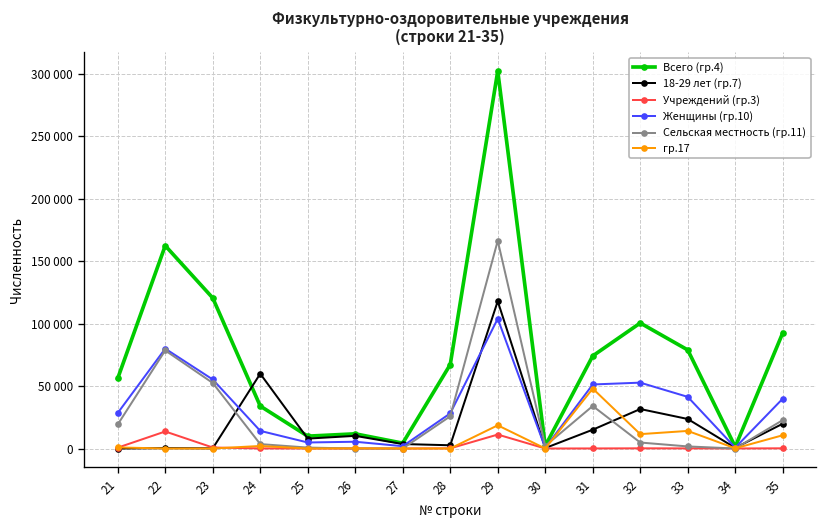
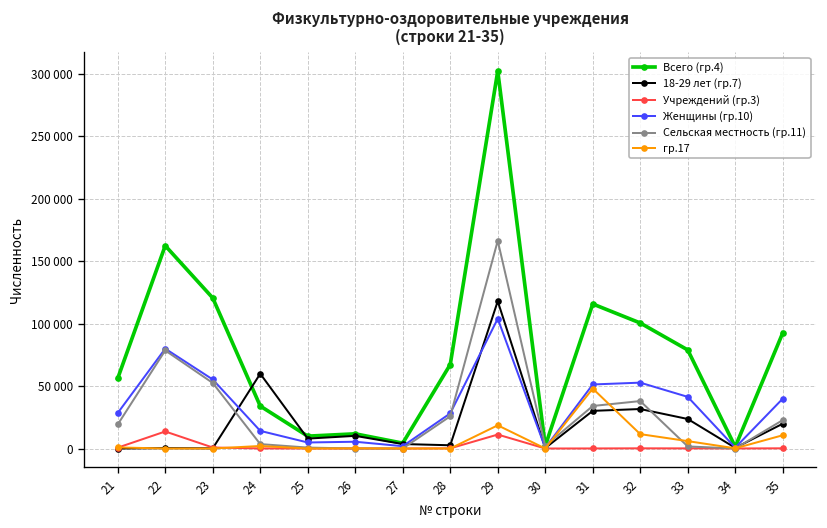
Всего (гр.4), 31: 74000 -> 116000
18-29 лет (гр.7), 31: 15000 -> 30000
Сельская местность (гр.11), 32: 5000 -> 38000
гр.17, 33: 14000 -> 6000
